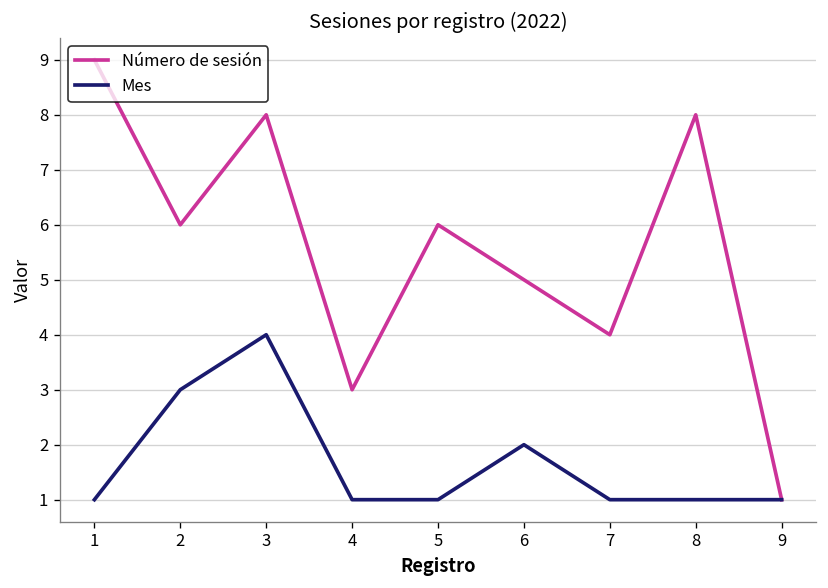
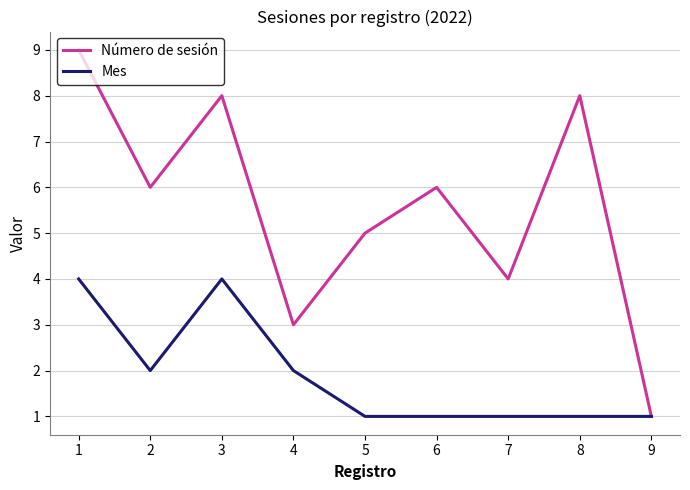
Mes, 1: 1 -> 4
Mes, 2: 3 -> 2
Mes, 4: 1 -> 2
Número de sesión, 5: 6 -> 5
Número de sesión, 6: 5 -> 6
Mes, 6: 2 -> 1
